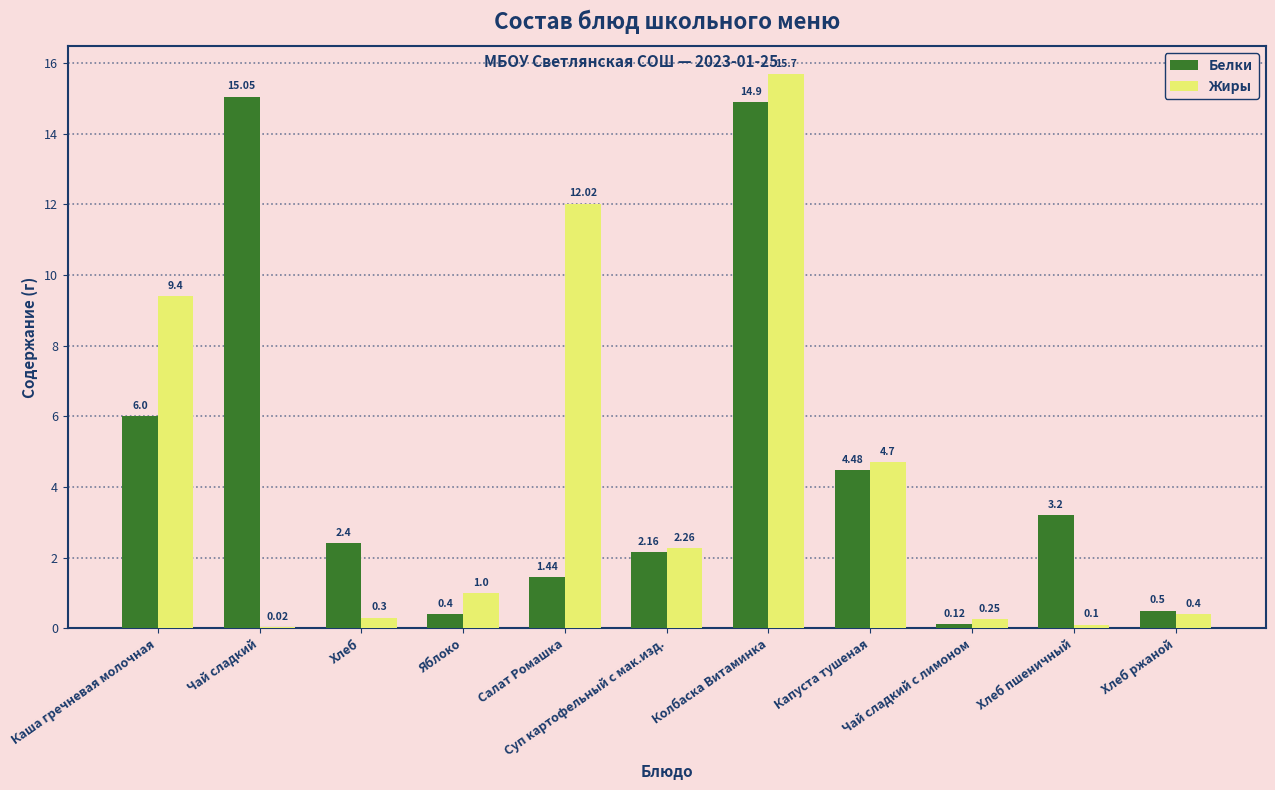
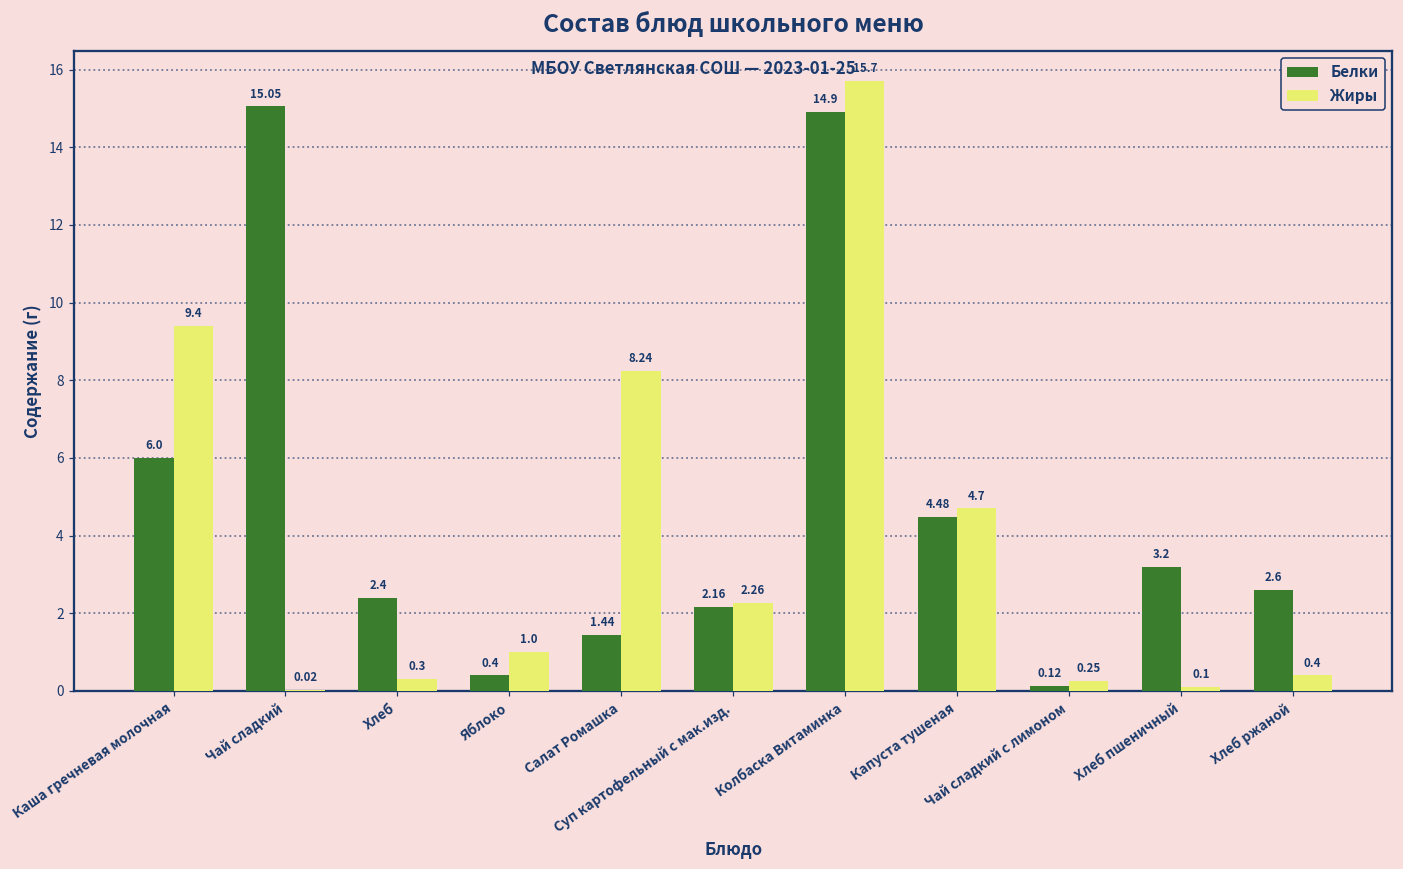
Жиры, Салат Ромашка: 12.02 -> 8.24
Белки, Хлеб ржаной: 0.5 -> 2.6
